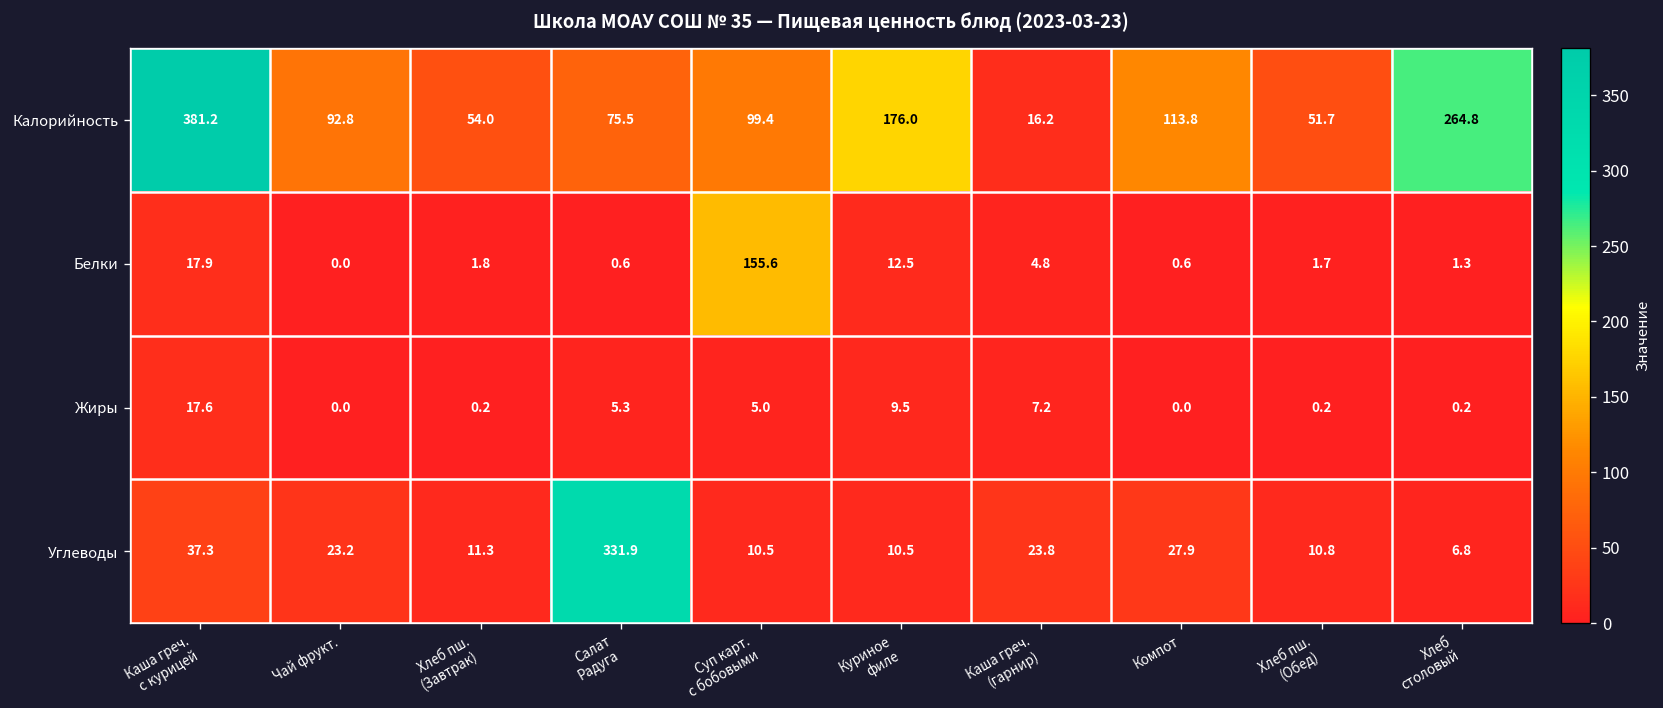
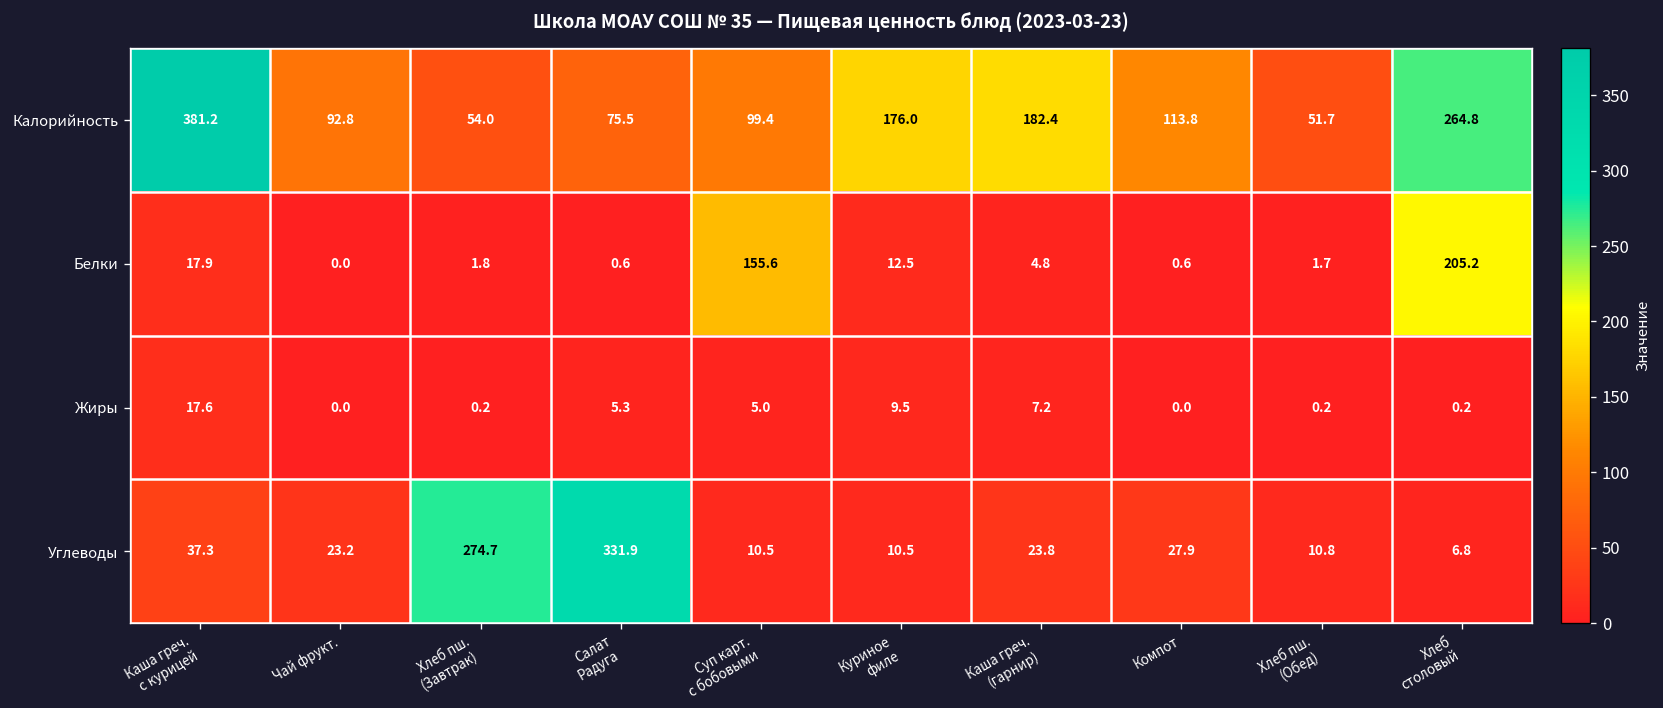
Калорийность, Каша греч. (гарнир): 16.2 -> 182.4
Белки, Хлеб столовый: 1.3 -> 205.2
Углеводы, Хлеб пш. (Завтрак): 11.3 -> 274.7
